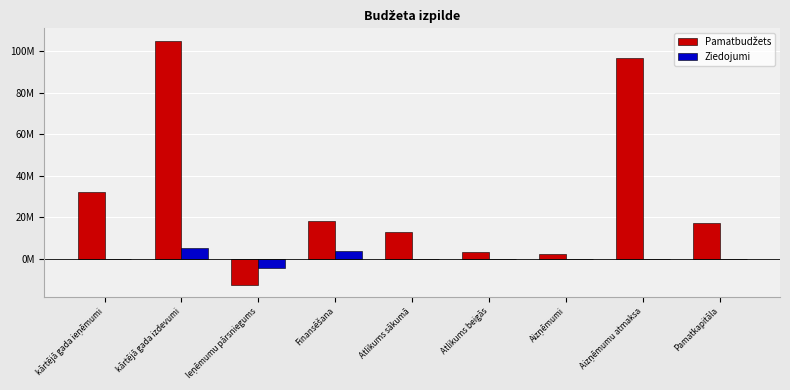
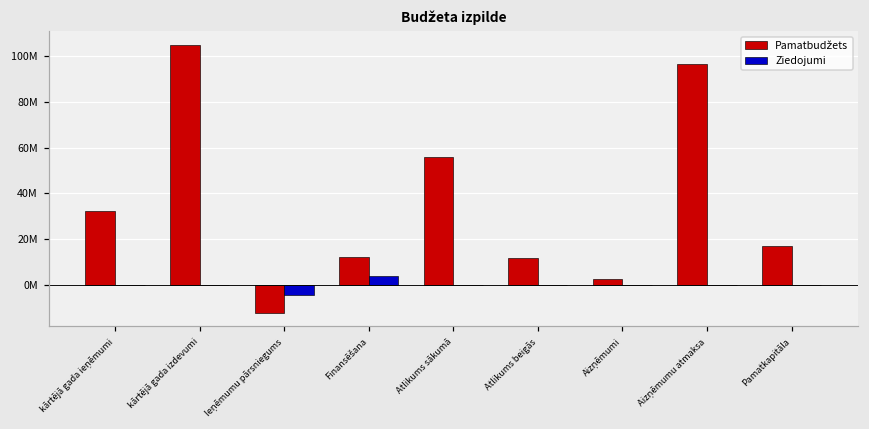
Ziedojumi, kārtējā gada izdevumi: 5000000 -> 0
Pamatbudžets, Finansēšana: 18000000 -> 12000000
Pamatbudžets, Atlikums sākumā: 13000000 -> 56000000
Pamatbudžets, Atlikums beigās: 3000000 -> 12000000
